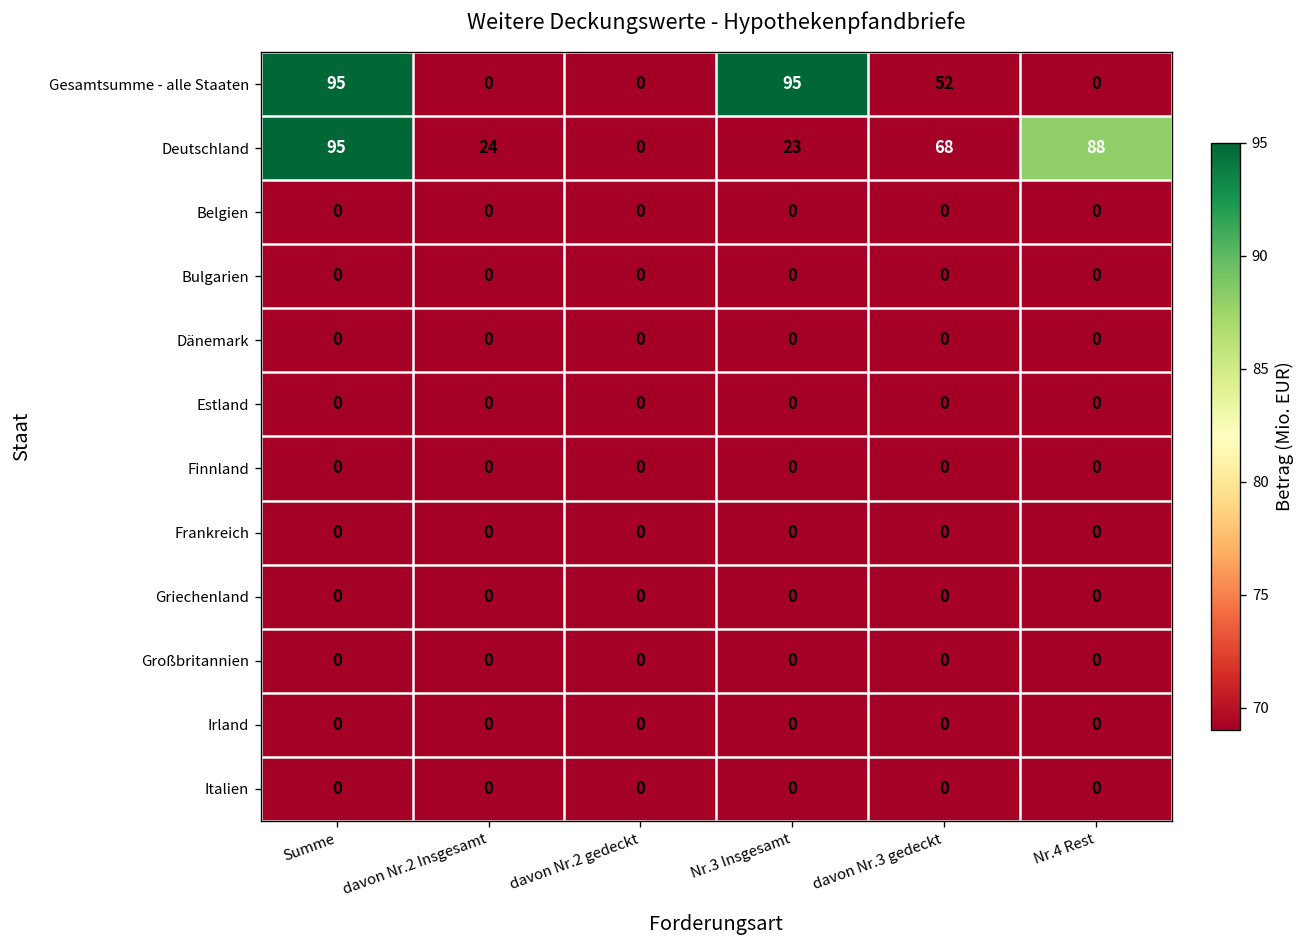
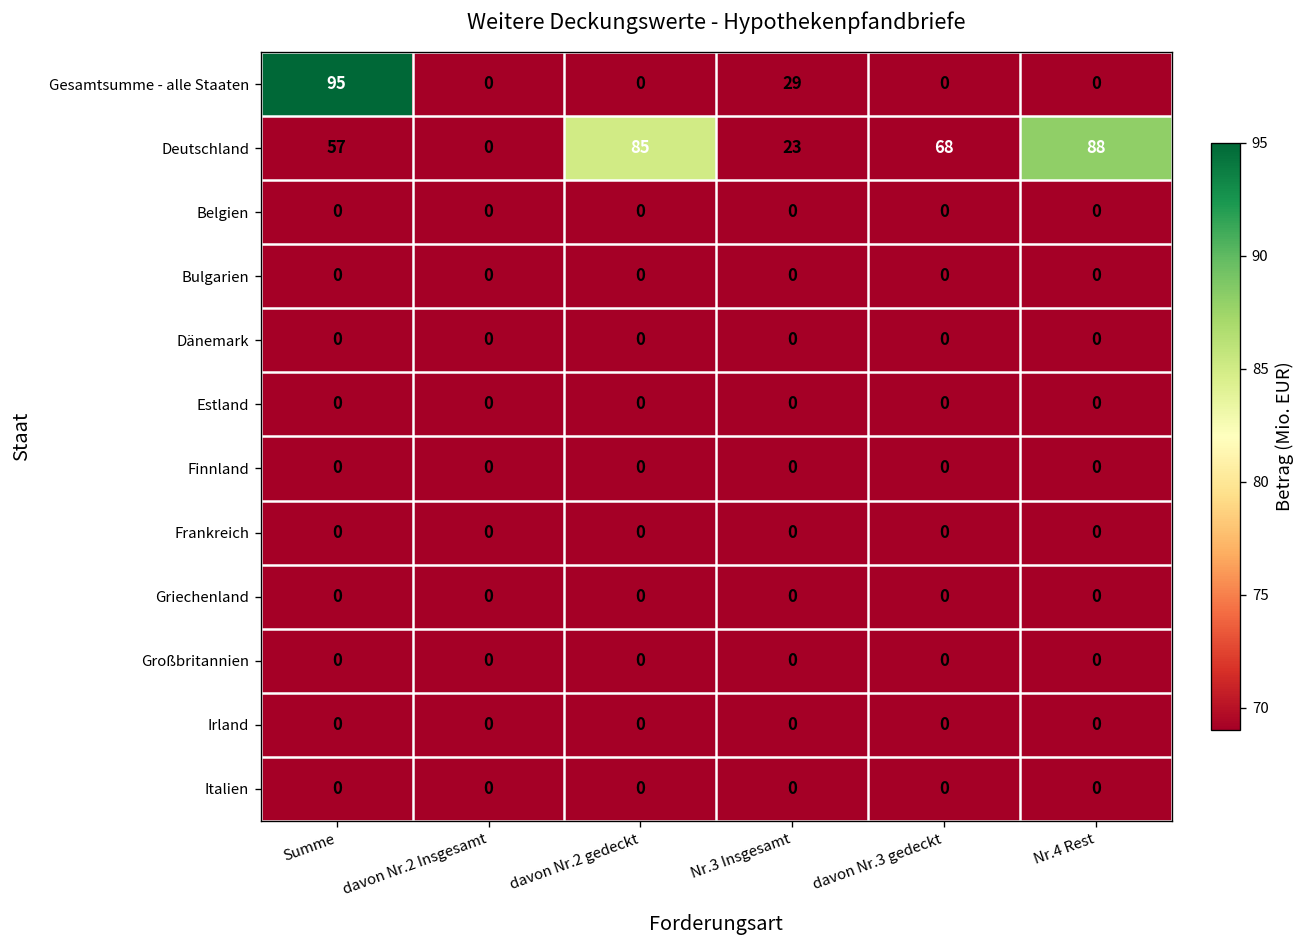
Gesamtsumme - alle Staaten, Nr.3 Insgesamt: 95 -> 29
Gesamtsumme - alle Staaten, davon Nr.3 gedeckt: 52 -> 0
Deutschland, Summe: 95 -> 57
Deutschland, davon Nr.2 Insgesamt: 24 -> 0
Deutschland, davon Nr.2 gedeckt: 0 -> 85
